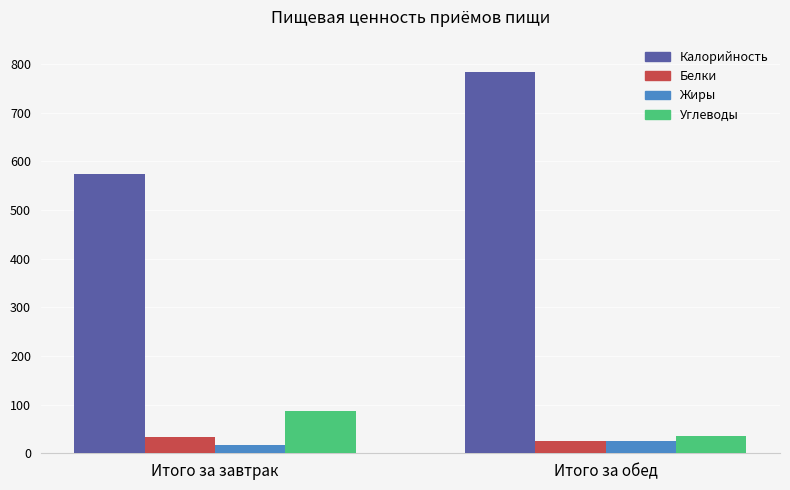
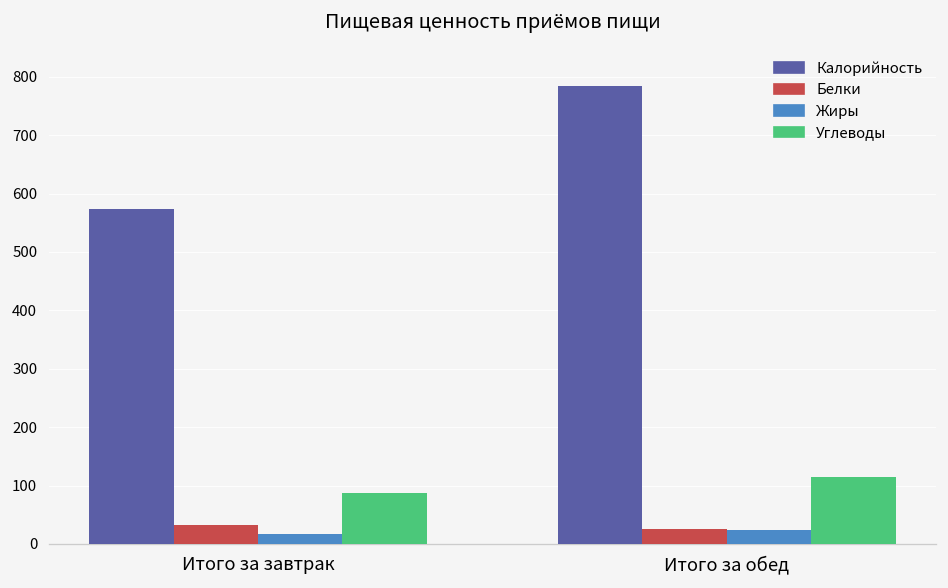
Углеводы, Итого за обед: 30 -> 110
